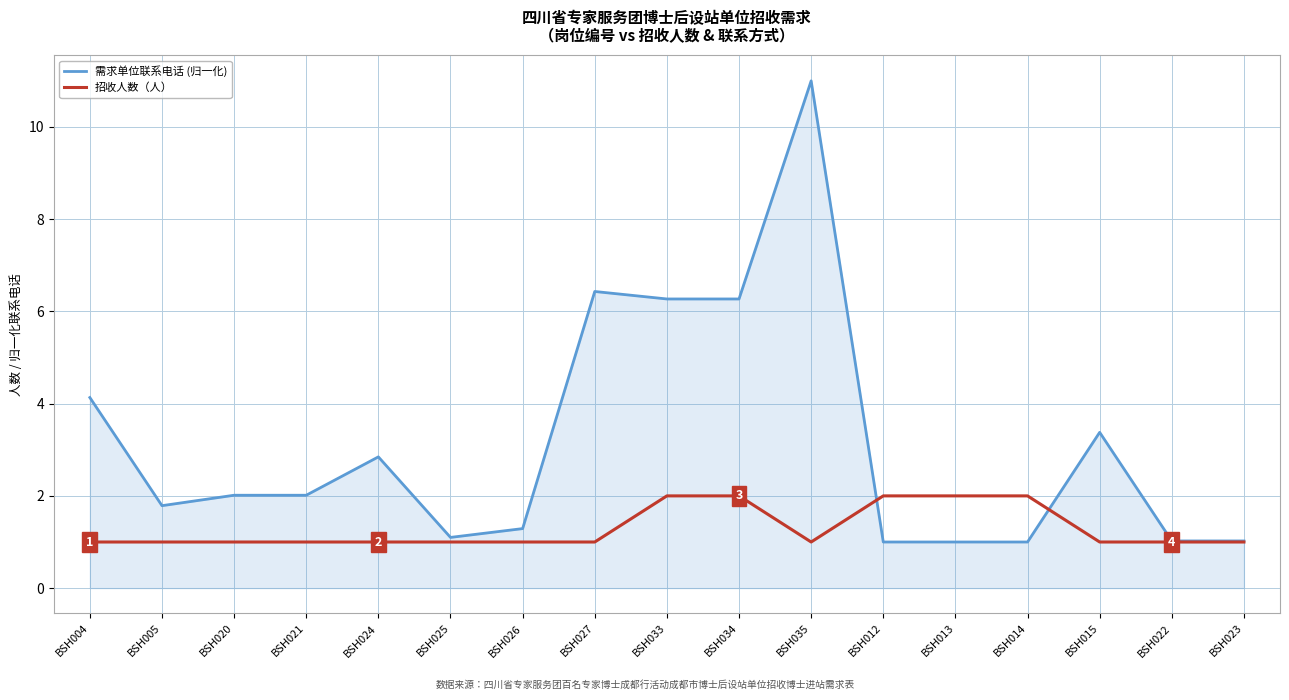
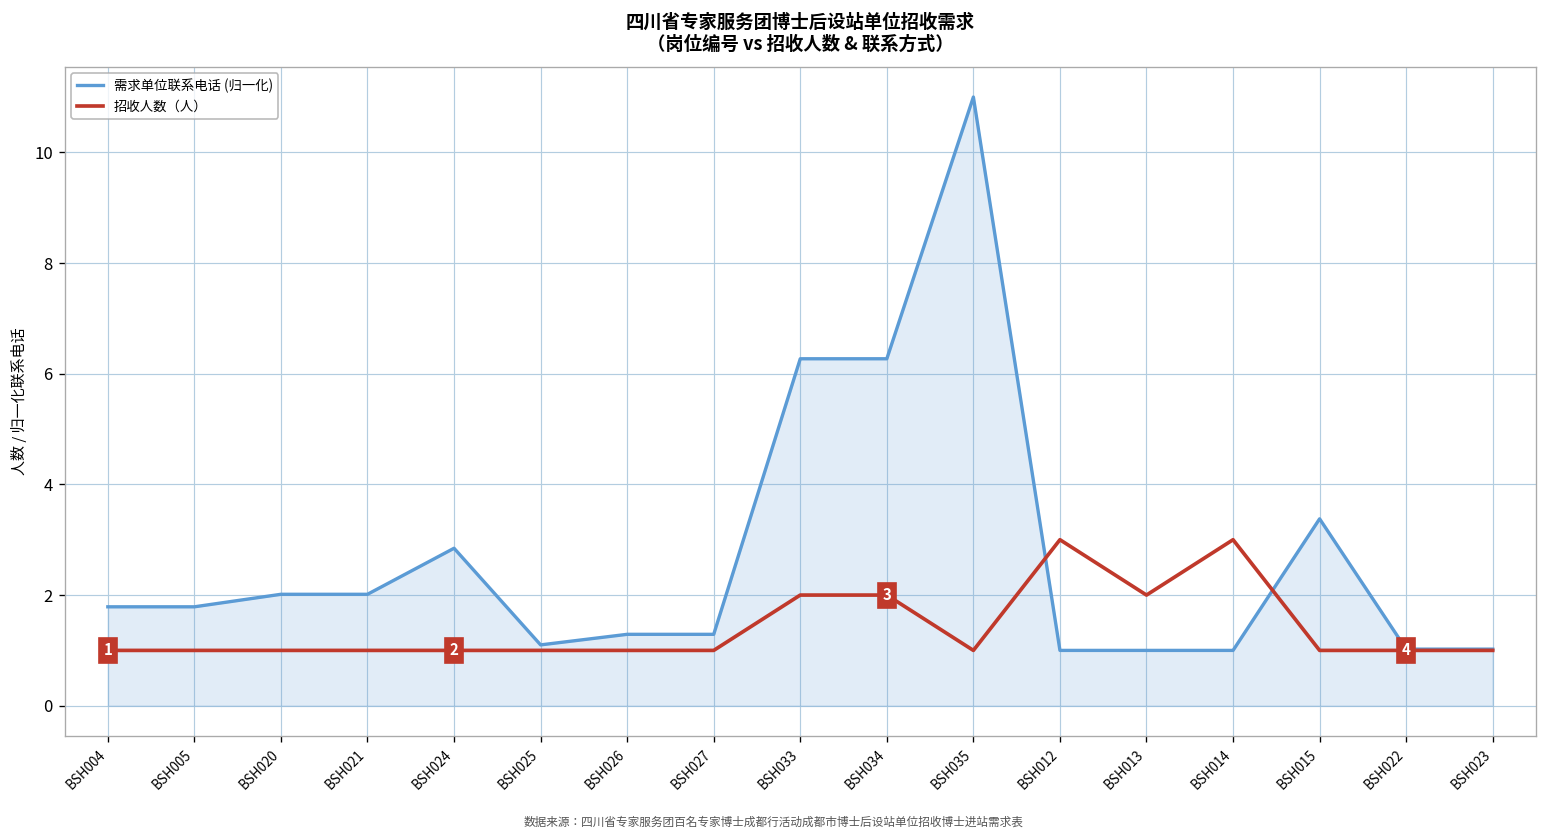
需求单位联系电话 (归一化), BSH004: 4.1 -> 1.8
需求单位联系电话 (归一化), BSH027: 6.4 -> 1.3
招收人数（人）, BSH012: 2 -> 3
招收人数（人）, BSH014: 2 -> 3
